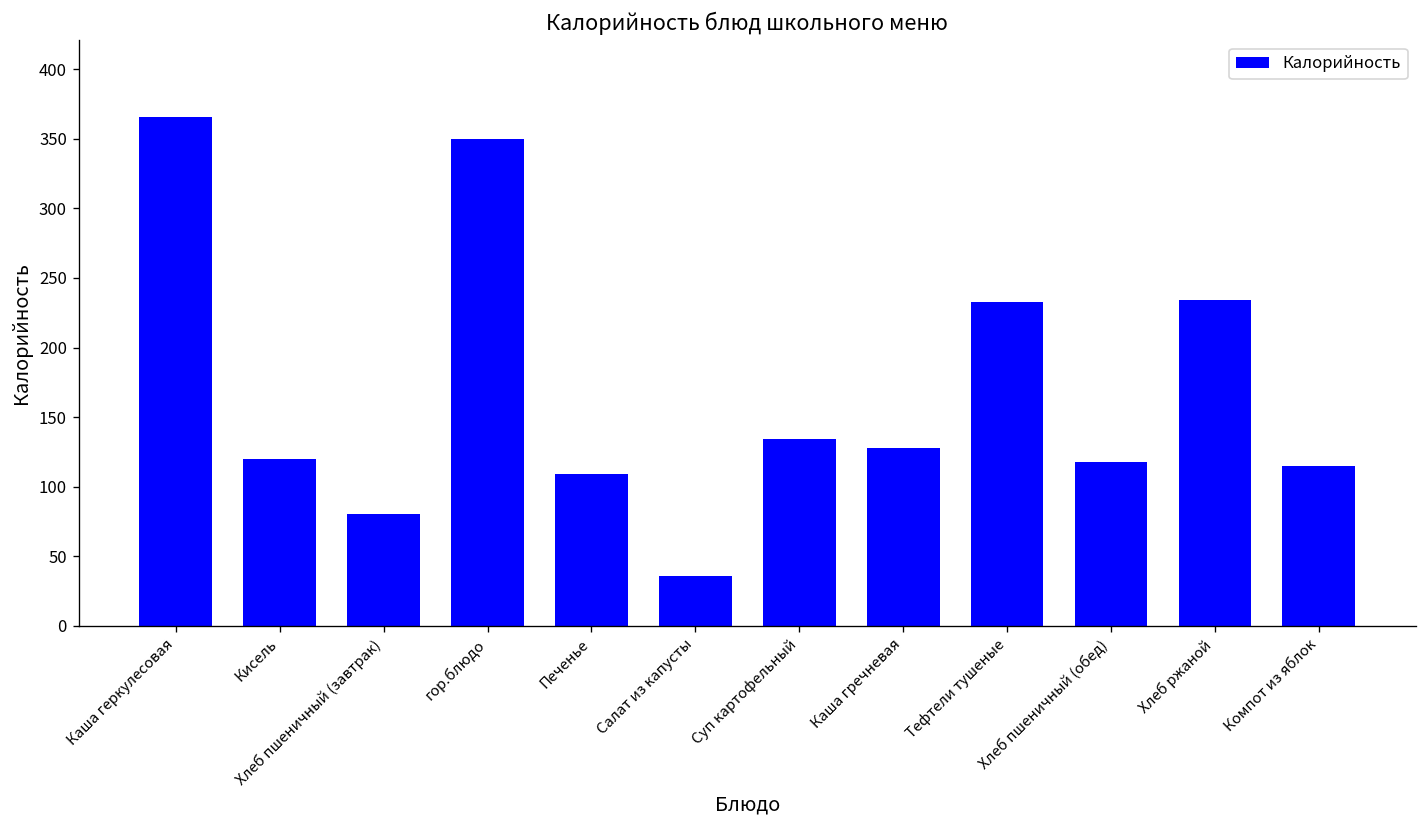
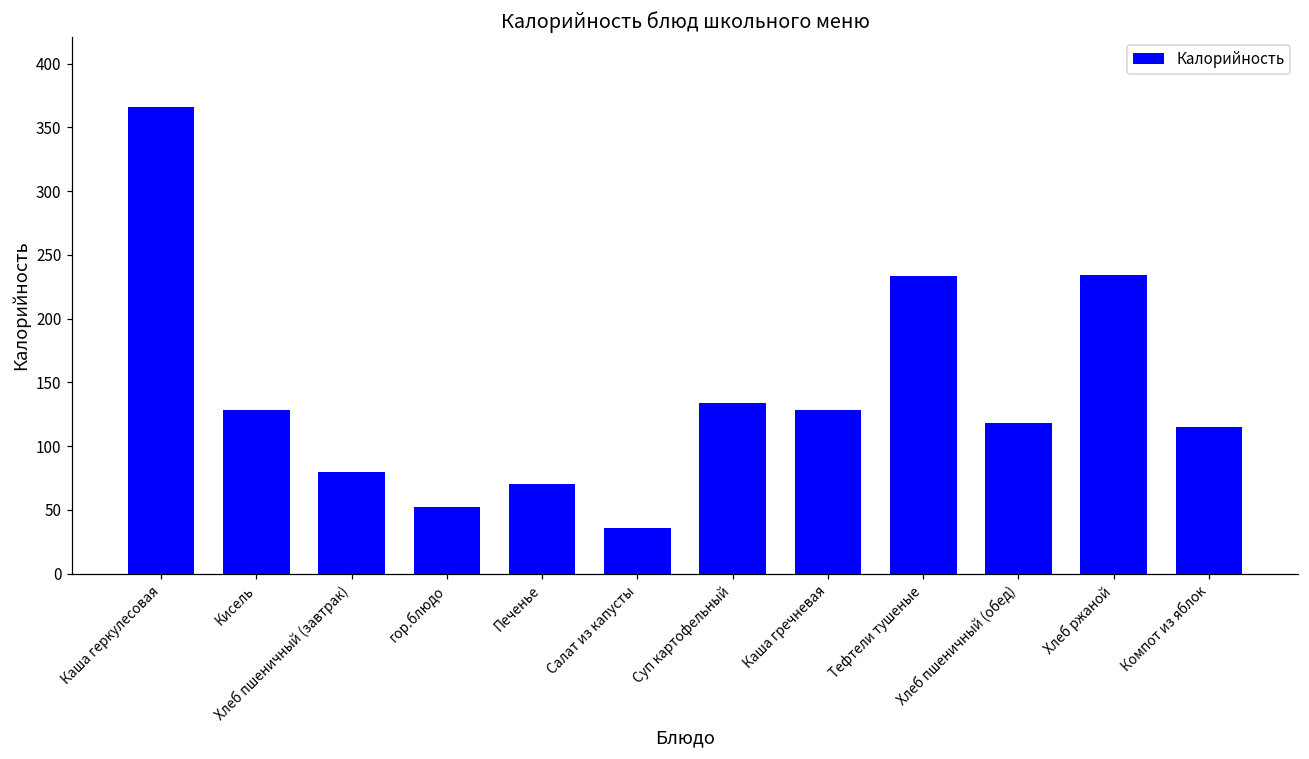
Кисель: 120 -> 128
гор.блюдо: 350 -> 52
Печенье: 109 -> 70
